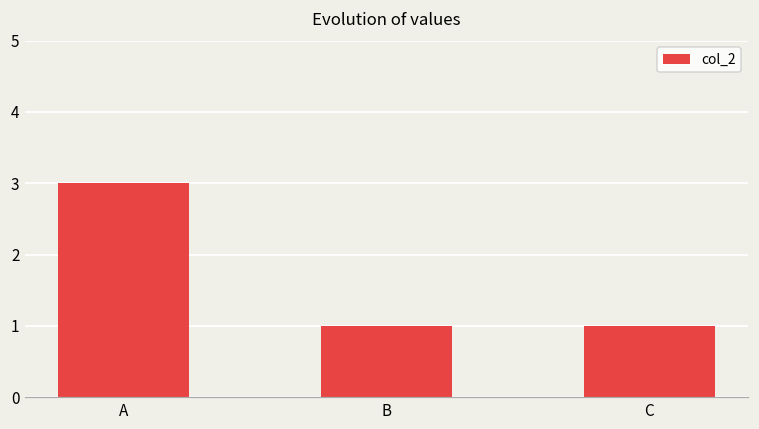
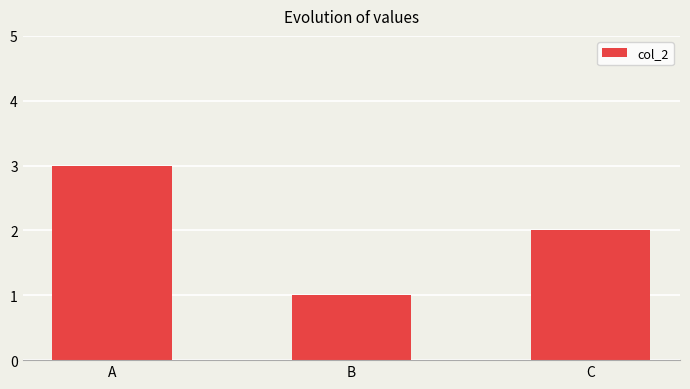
C: 1 -> 2
